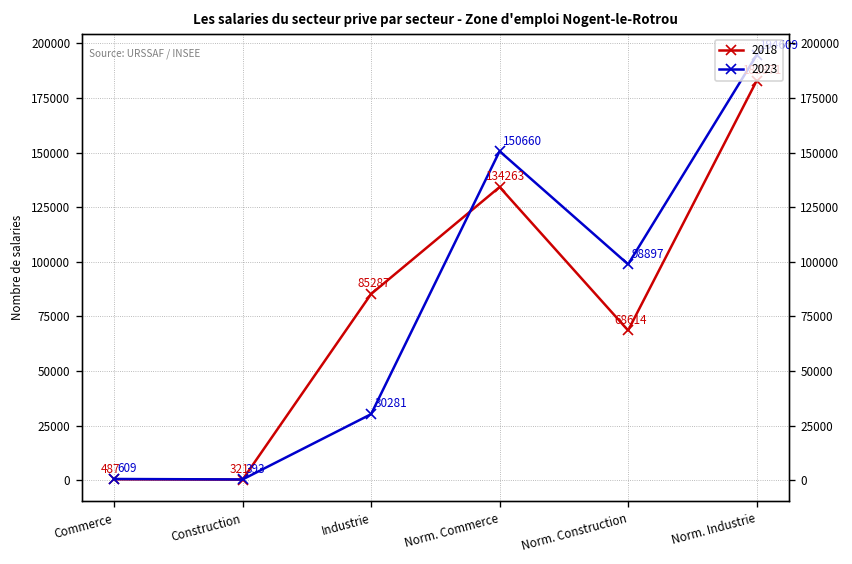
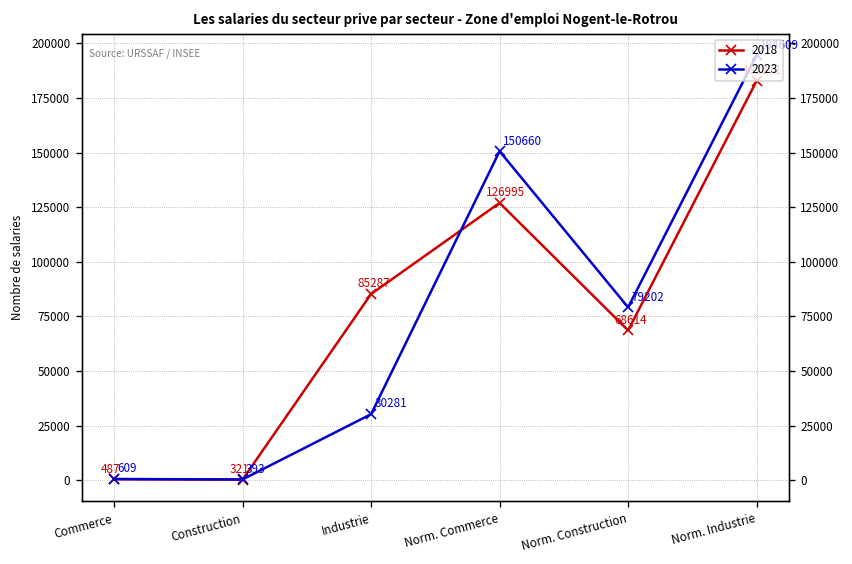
2018, Norm. Commerce: 134263 -> 126995
2023, Norm. Construction: 98897 -> 79202
